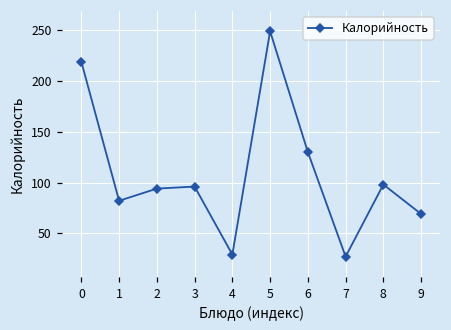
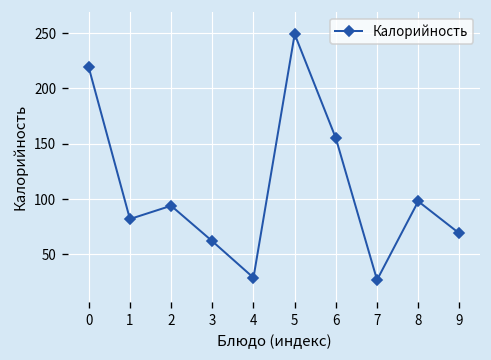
3: 100 -> 60
6: 130 -> 160
